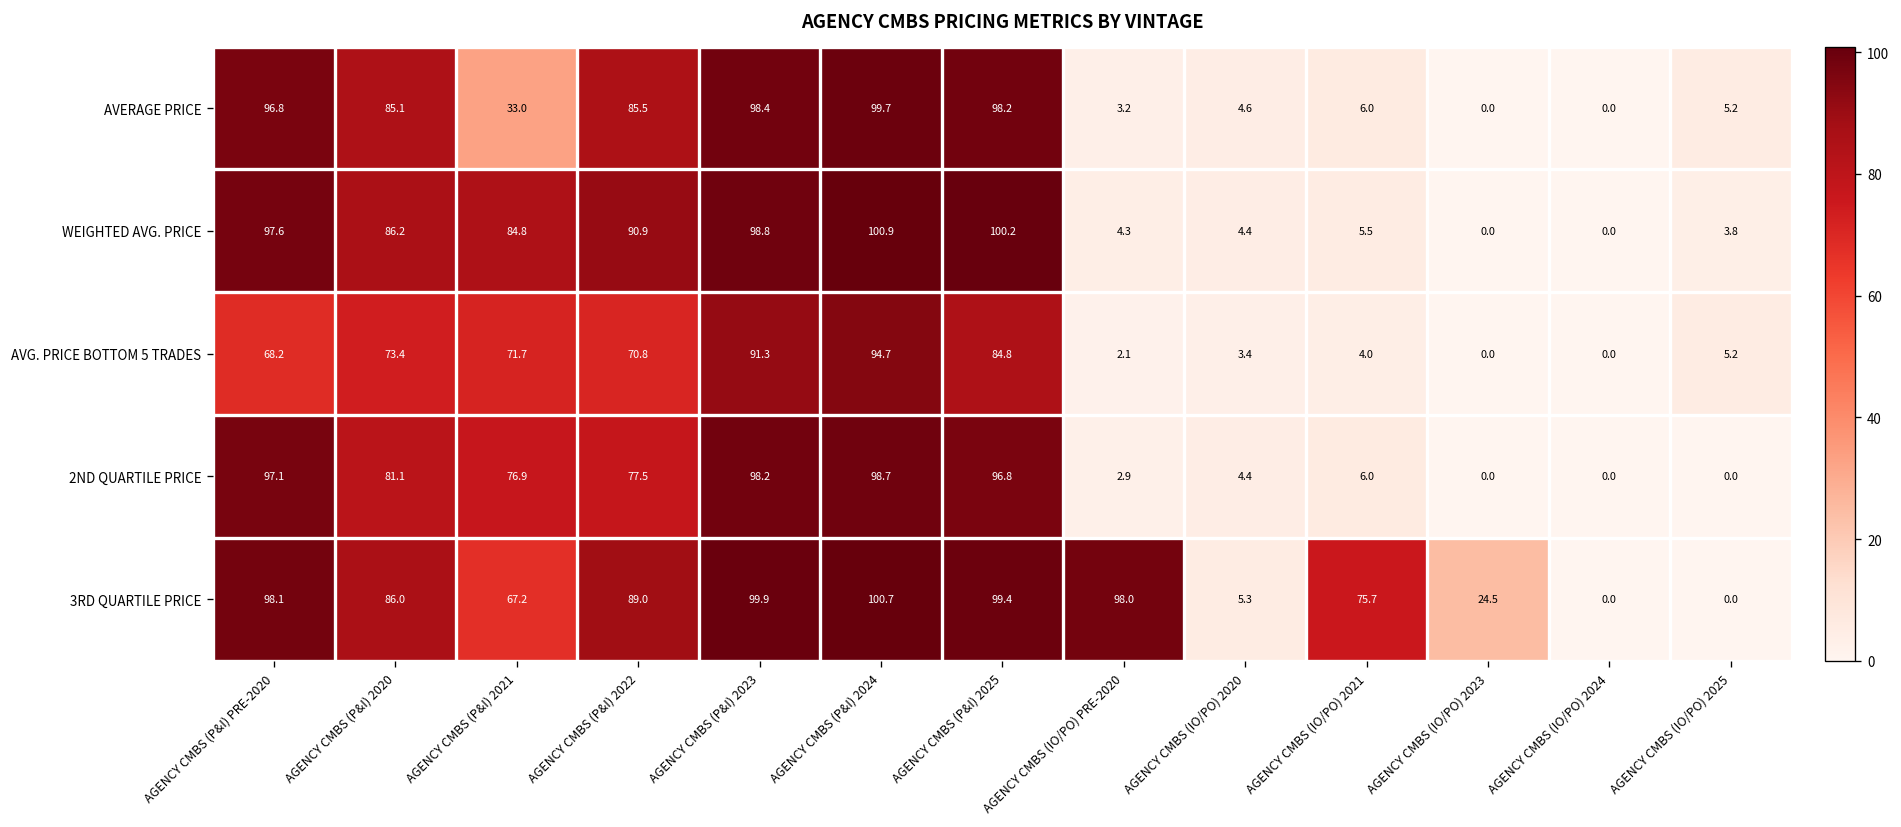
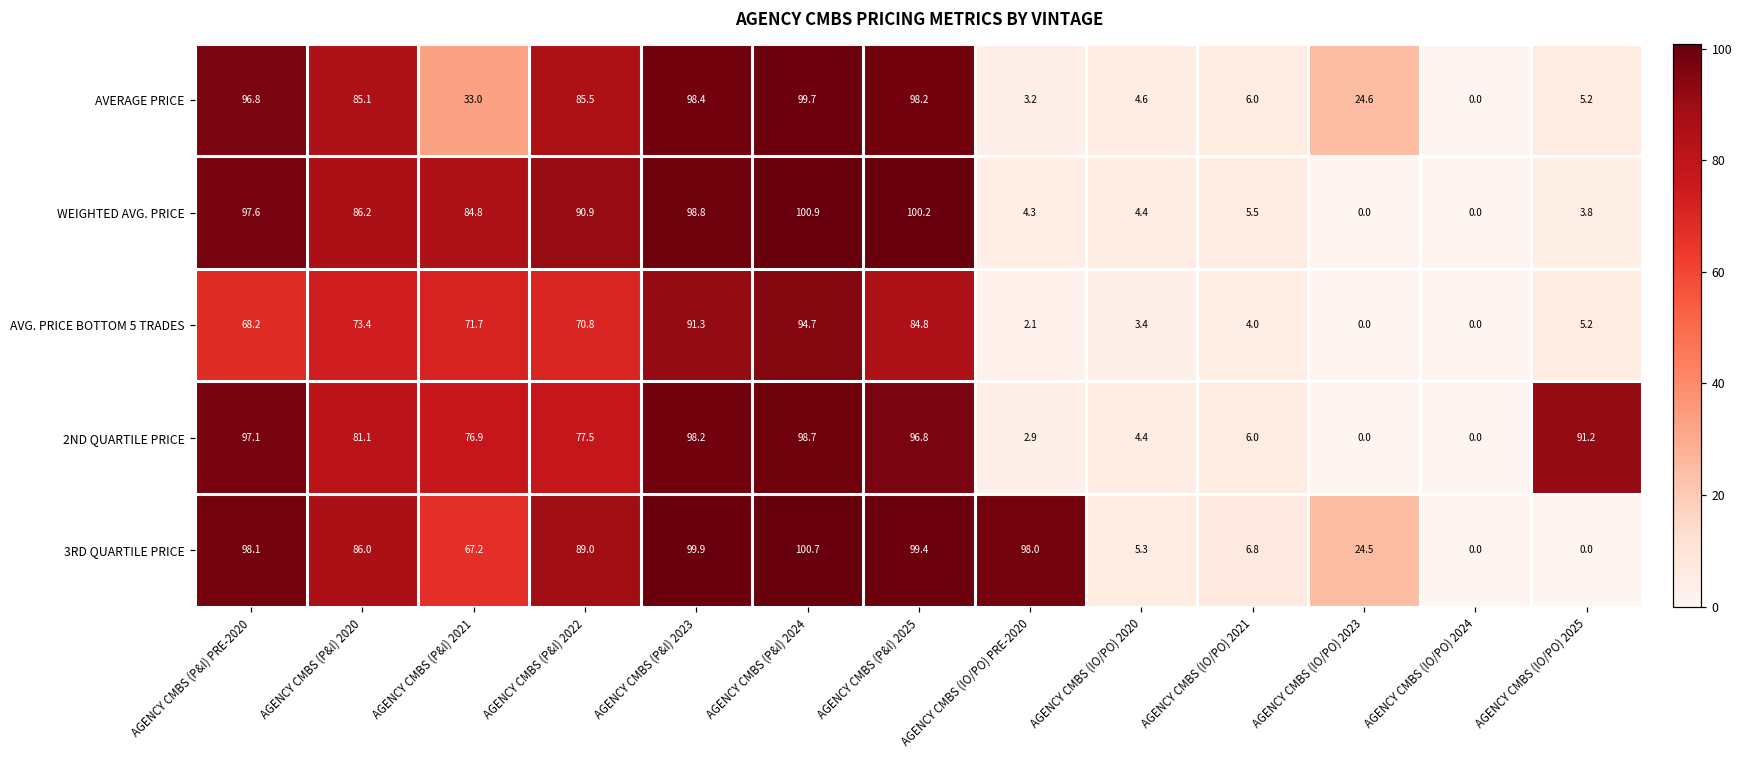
AVERAGE PRICE, AGENCY CMBS (IO/PO) 2023: 0.0 -> 24.6
2ND QUARTILE PRICE, AGENCY CMBS (IO/PO) 2025: 0.0 -> 91.2
3RD QUARTILE PRICE, AGENCY CMBS (IO/PO) 2021: 75.7 -> 6.8
